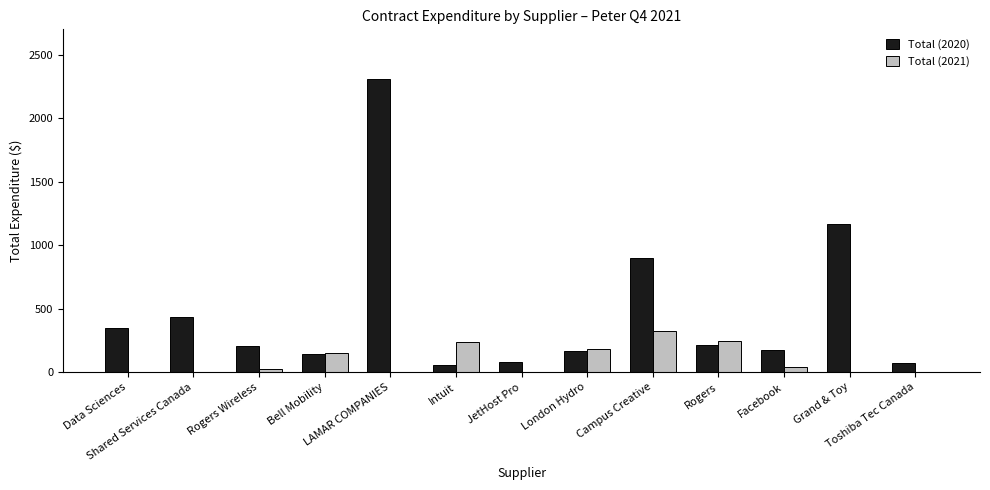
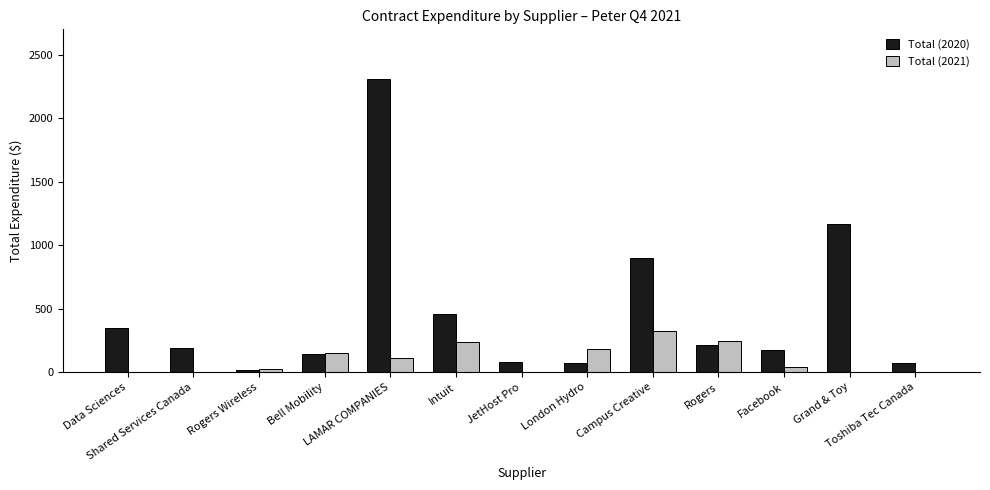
Total (2020), Shared Services Canada: 440 -> 190
Total (2020), Rogers Wireless: 200 -> 20
Total (2021), LAMAR COMPANIES: 0 -> 110
Total (2020), Intuit: 60 -> 450
Total (2020), London Hydro: 160 -> 70
